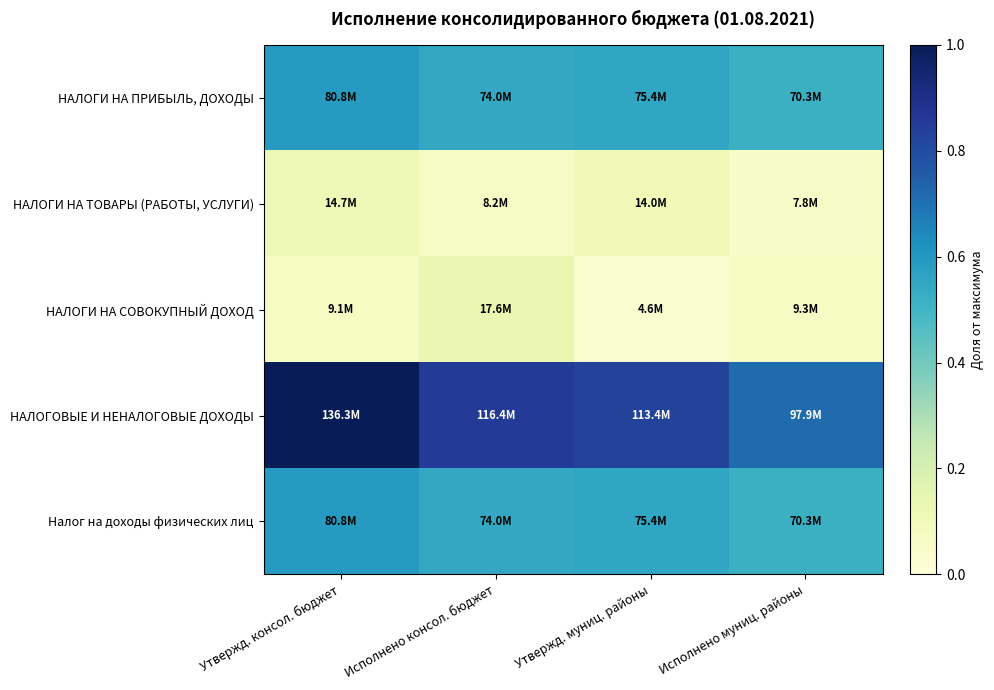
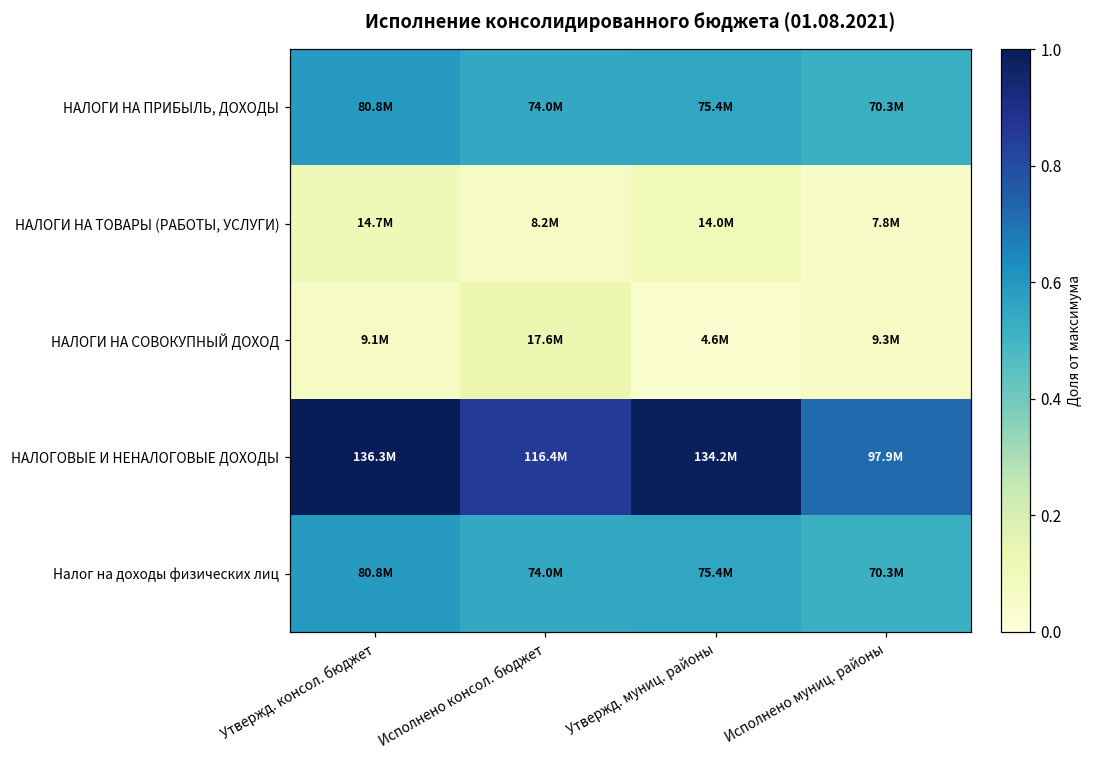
НАЛОГОВЫЕ И НЕНАЛОГОВЫЕ ДОХОДЫ, Утвержд. муниц. районы: 113.4M -> 134.2M
